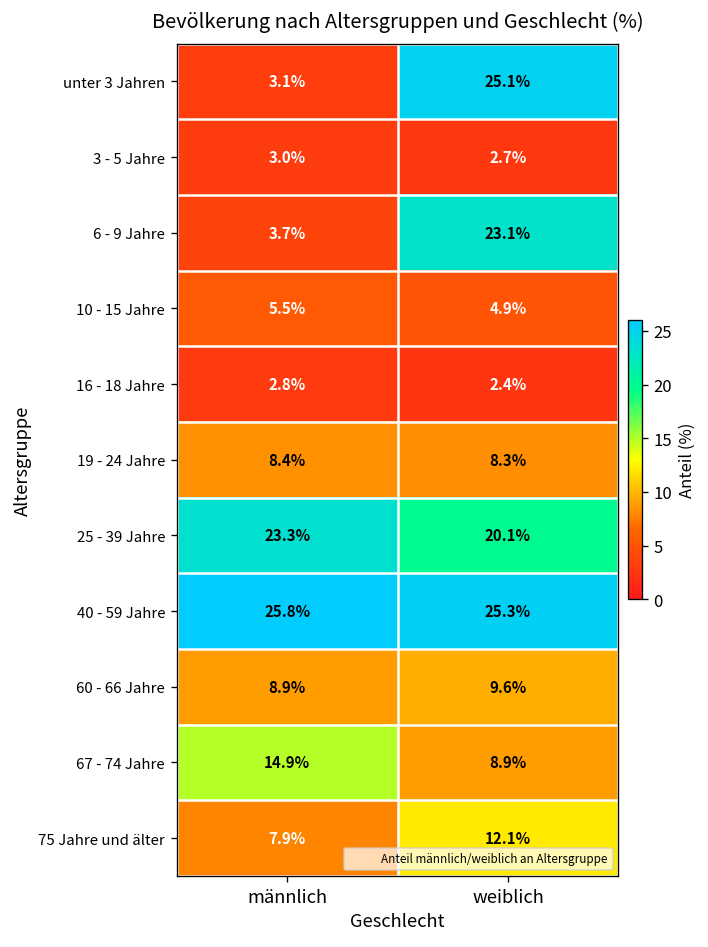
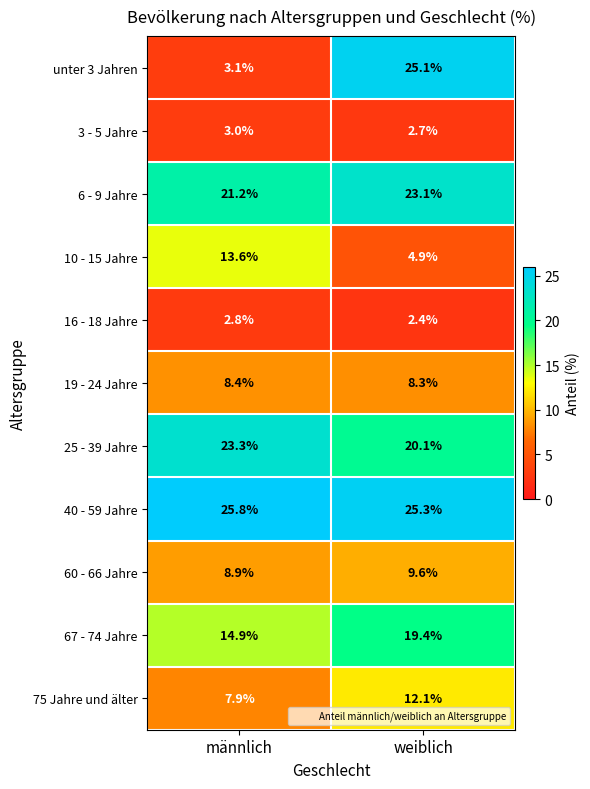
6 - 9 Jahre, männlich: 3.7% -> 21.2%
10 - 15 Jahre, männlich: 5.5% -> 13.6%
67 - 74 Jahre, weiblich: 8.9% -> 19.4%
